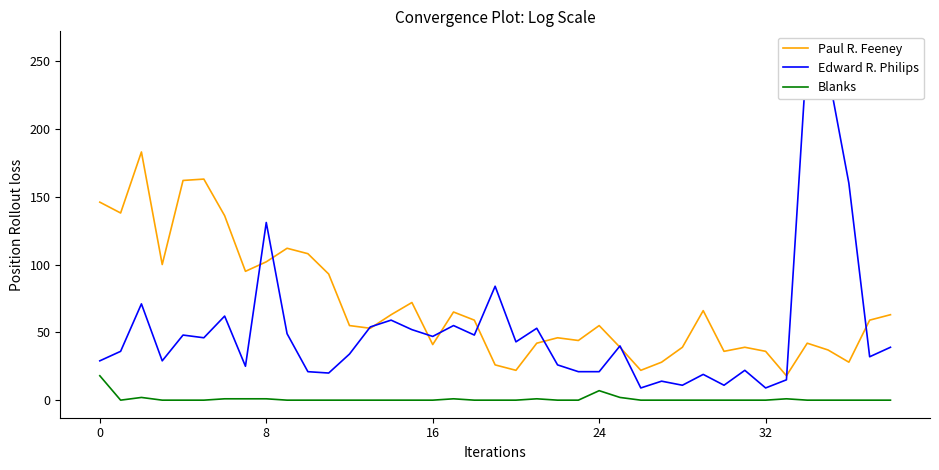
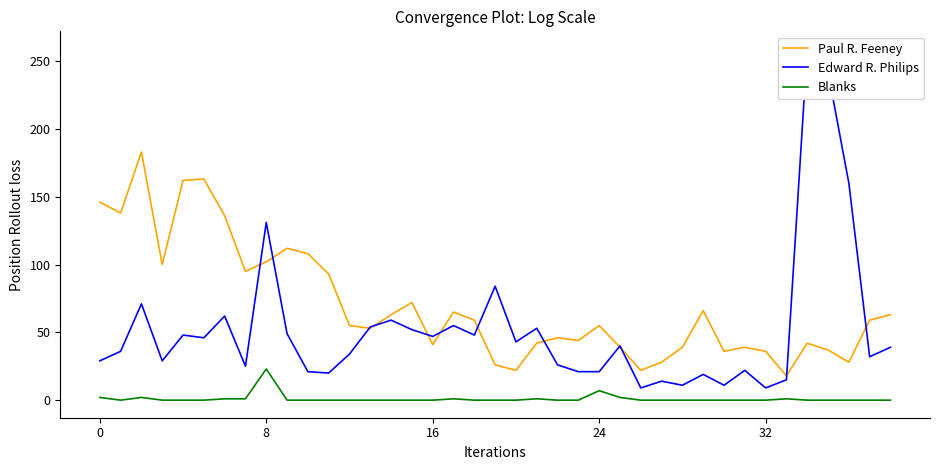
Blanks, 0: 18 -> 2
Blanks, 8: 1 -> 23
